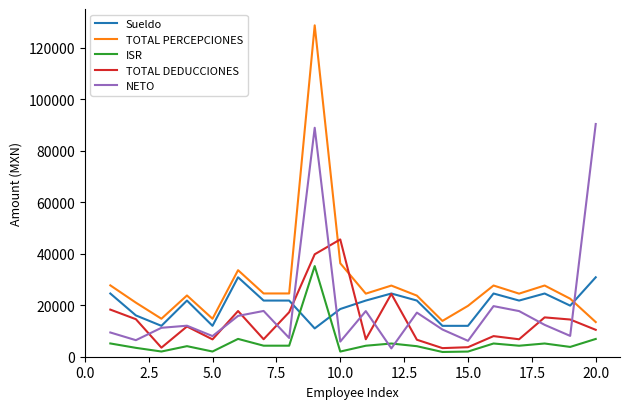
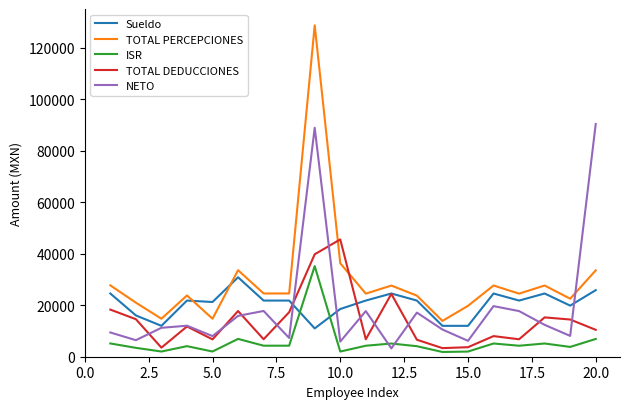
Sueldo, 5.0: 12000 -> 21000
Sueldo, 20.0: 31000 -> 26000
TOTAL PERCEPCIONES, 20.0: 13000 -> 34000
